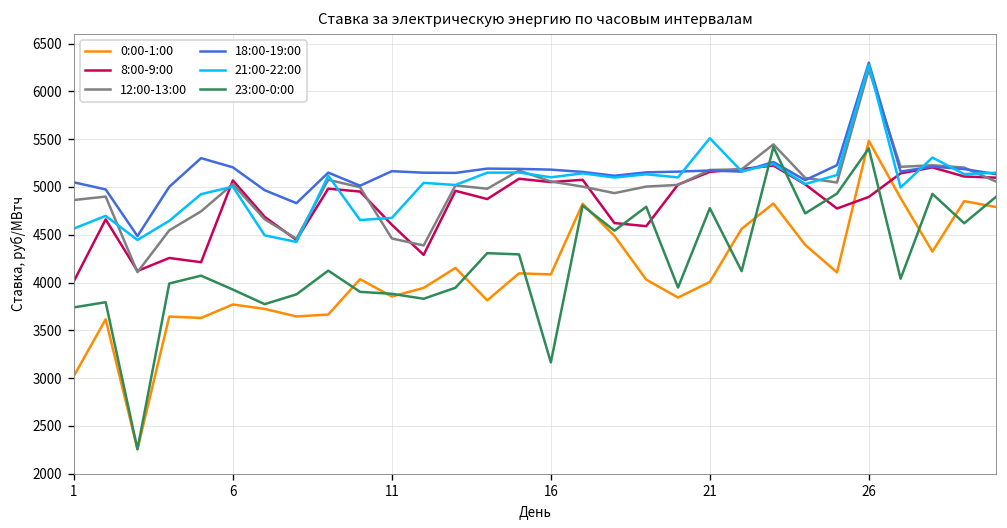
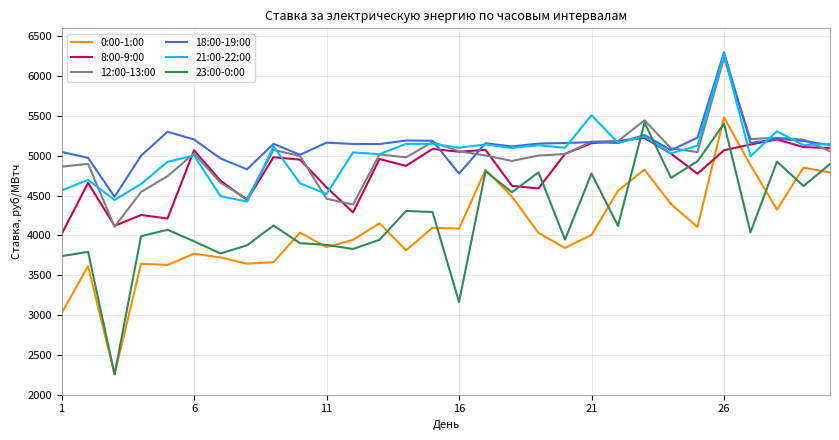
21:00-22:00, 11: 4700 -> 4500
18:00-19:00, 16: 5200 -> 4800
8:00-9:00, 26: 4900 -> 5100
